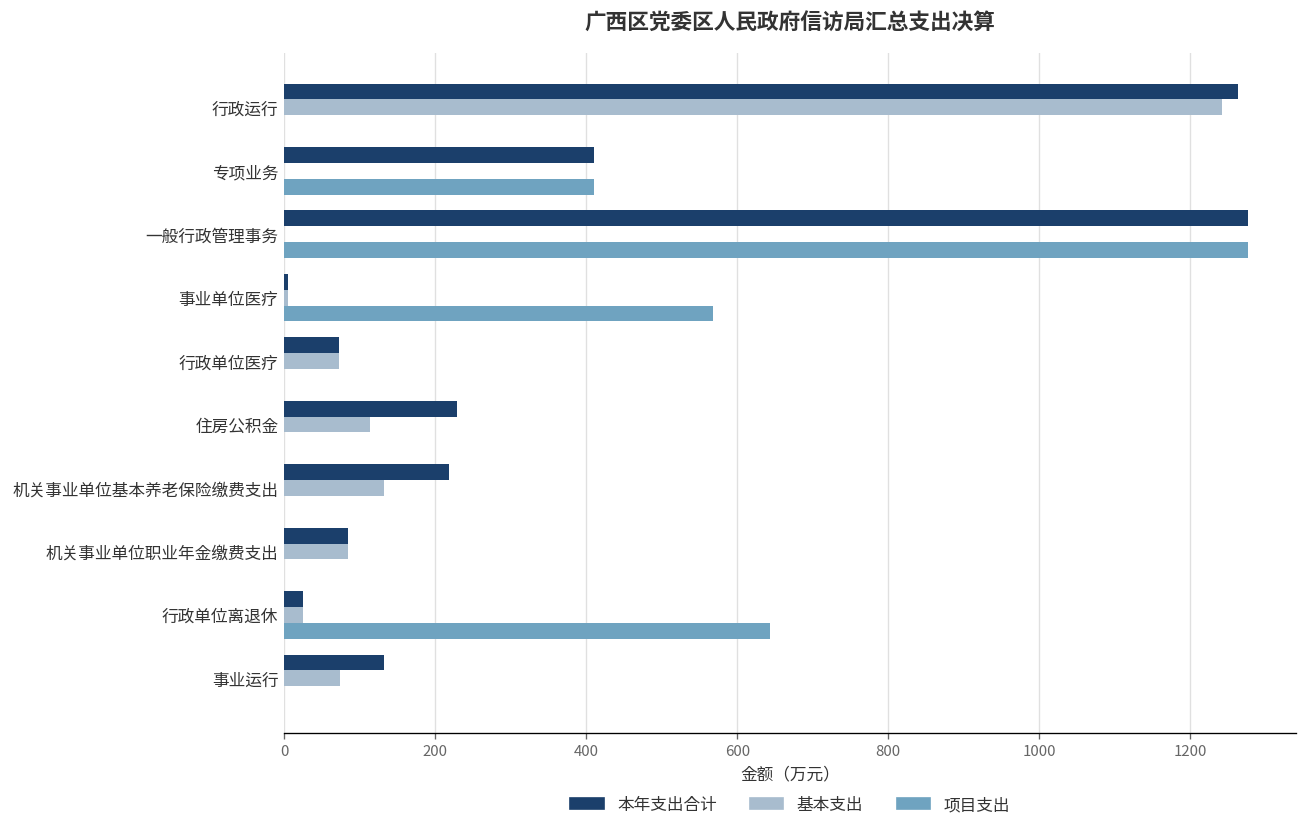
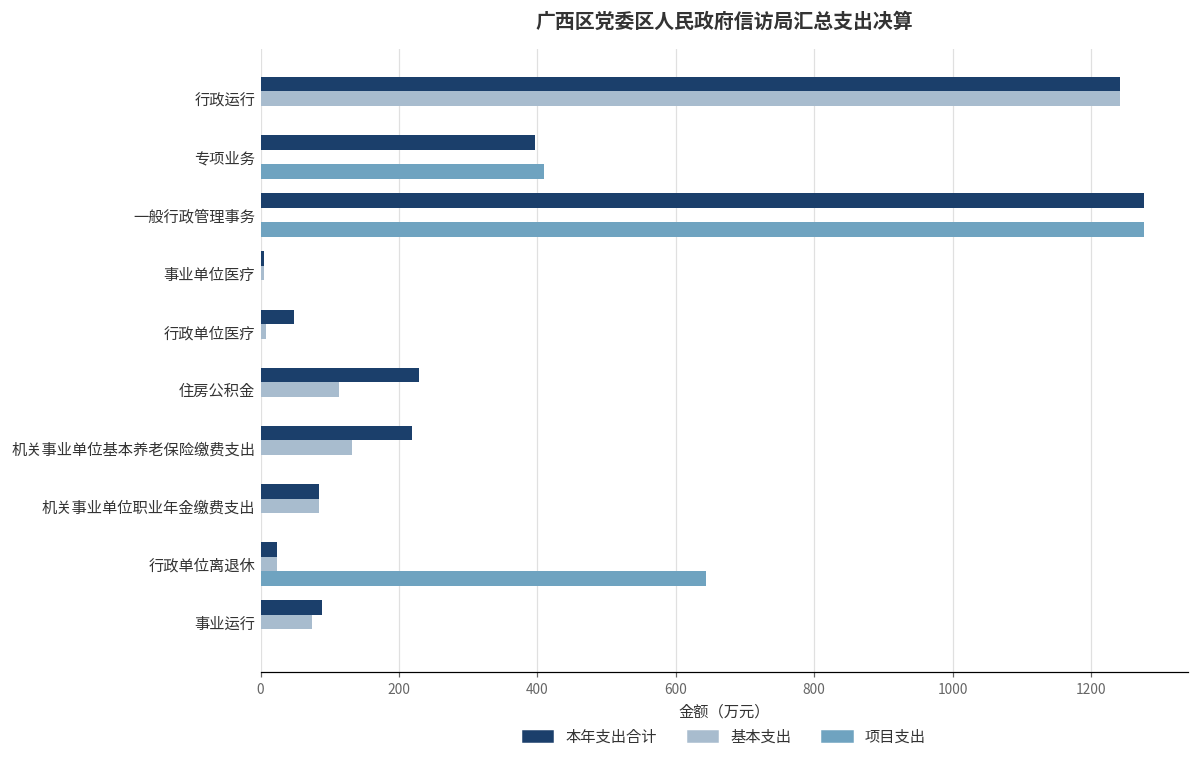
本年支出合计, 行政运行: 1260 -> 1240
本年支出合计, 专项业务: 410 -> 400
项目支出, 事业单位医疗: 570 -> 0
本年支出合计, 行政单位医疗: 70 -> 50
基本支出, 行政单位医疗: 70 -> 10
本年支出合计, 事业运行: 130 -> 90
